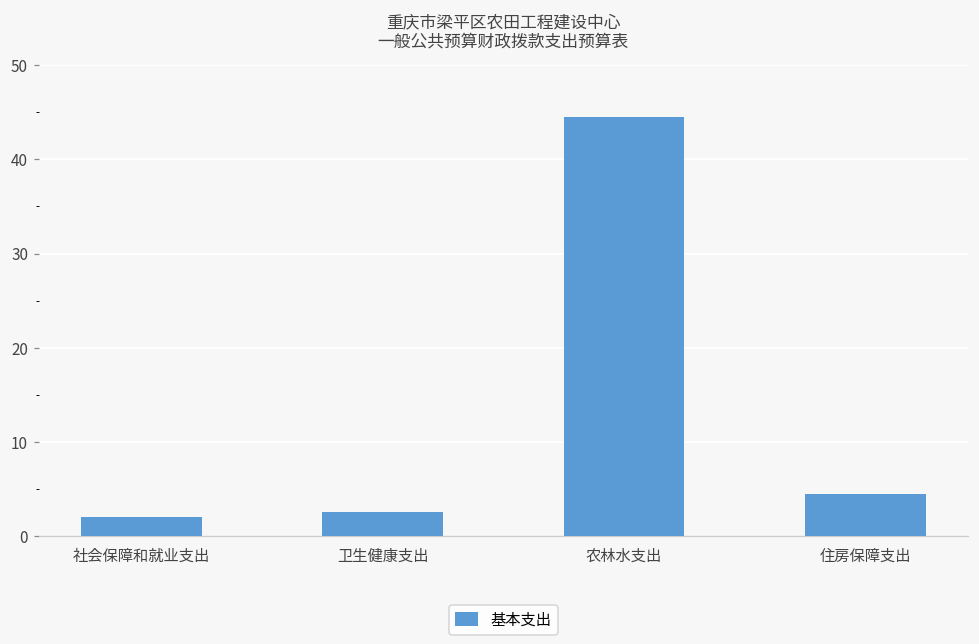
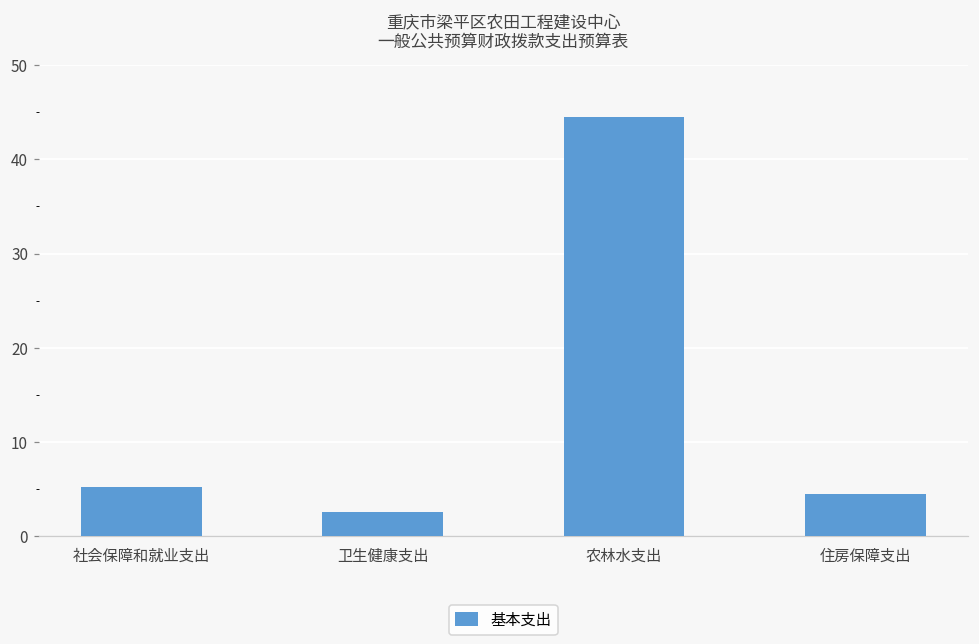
社会保障和就业支出: 2 -> 5
